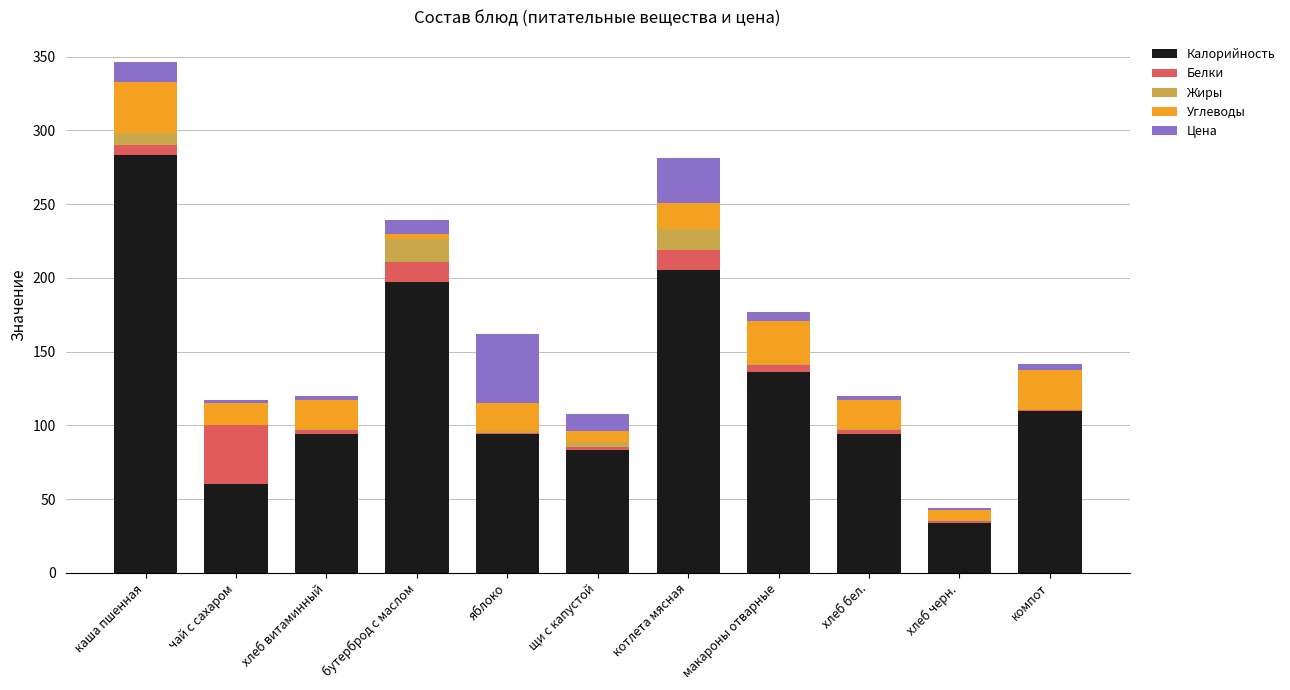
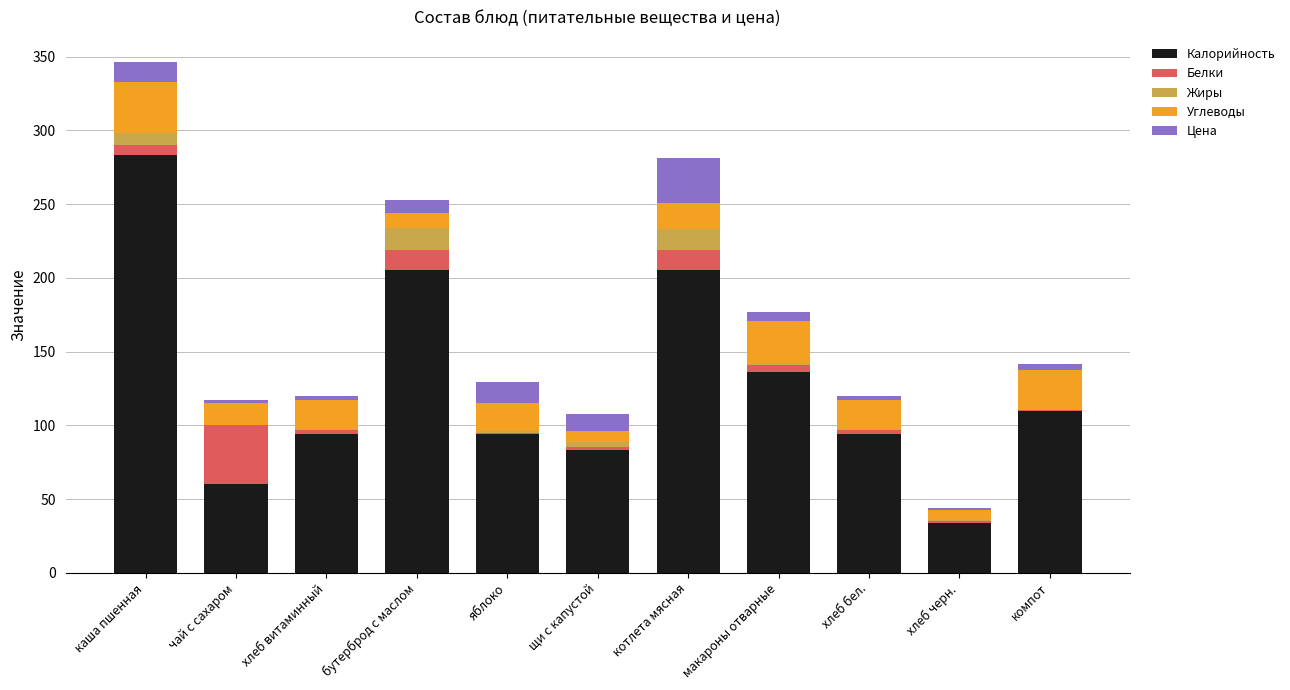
Калорийность, бутерброд с маслом: 197 -> 205
Углеводы, бутерброд с маслом: 4 -> 10
Цена, яблоко: 47 -> 15
